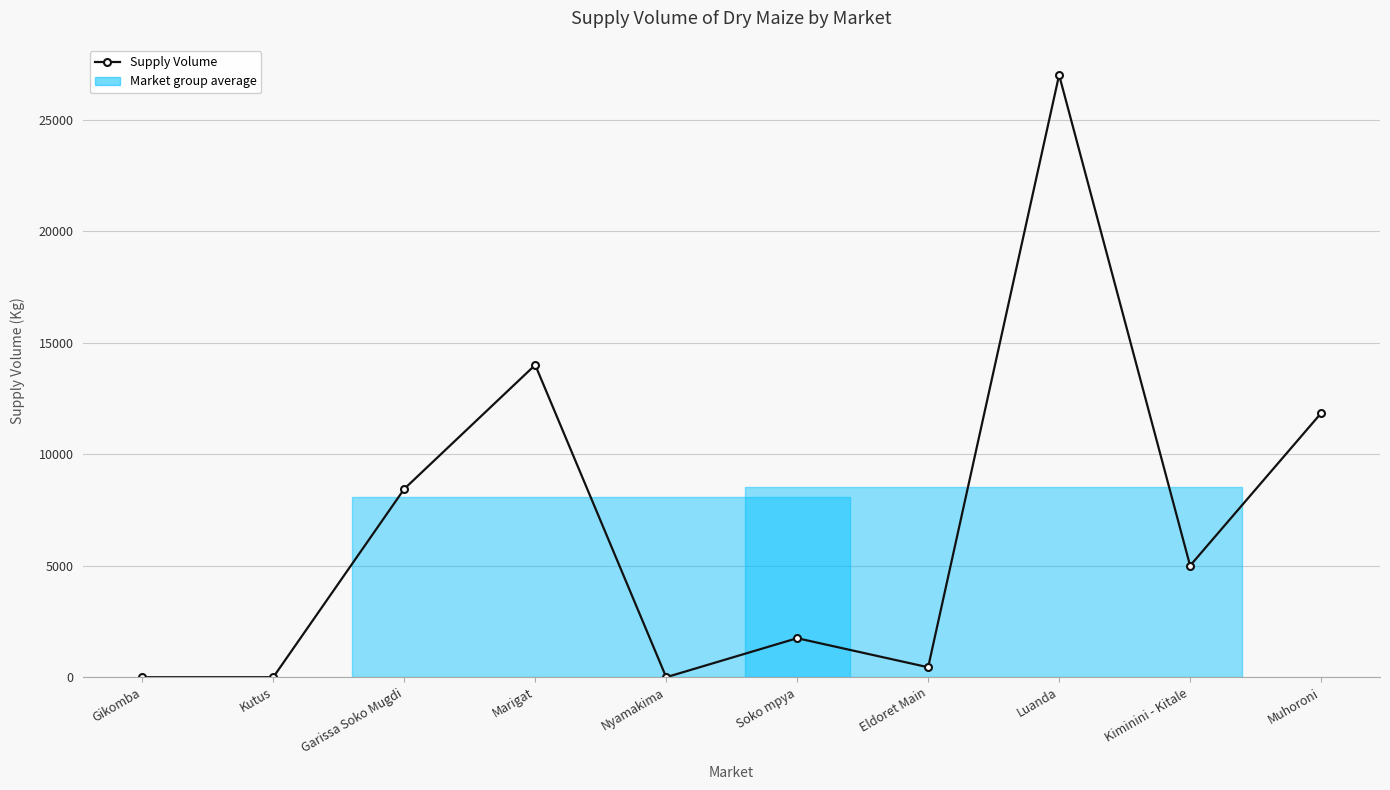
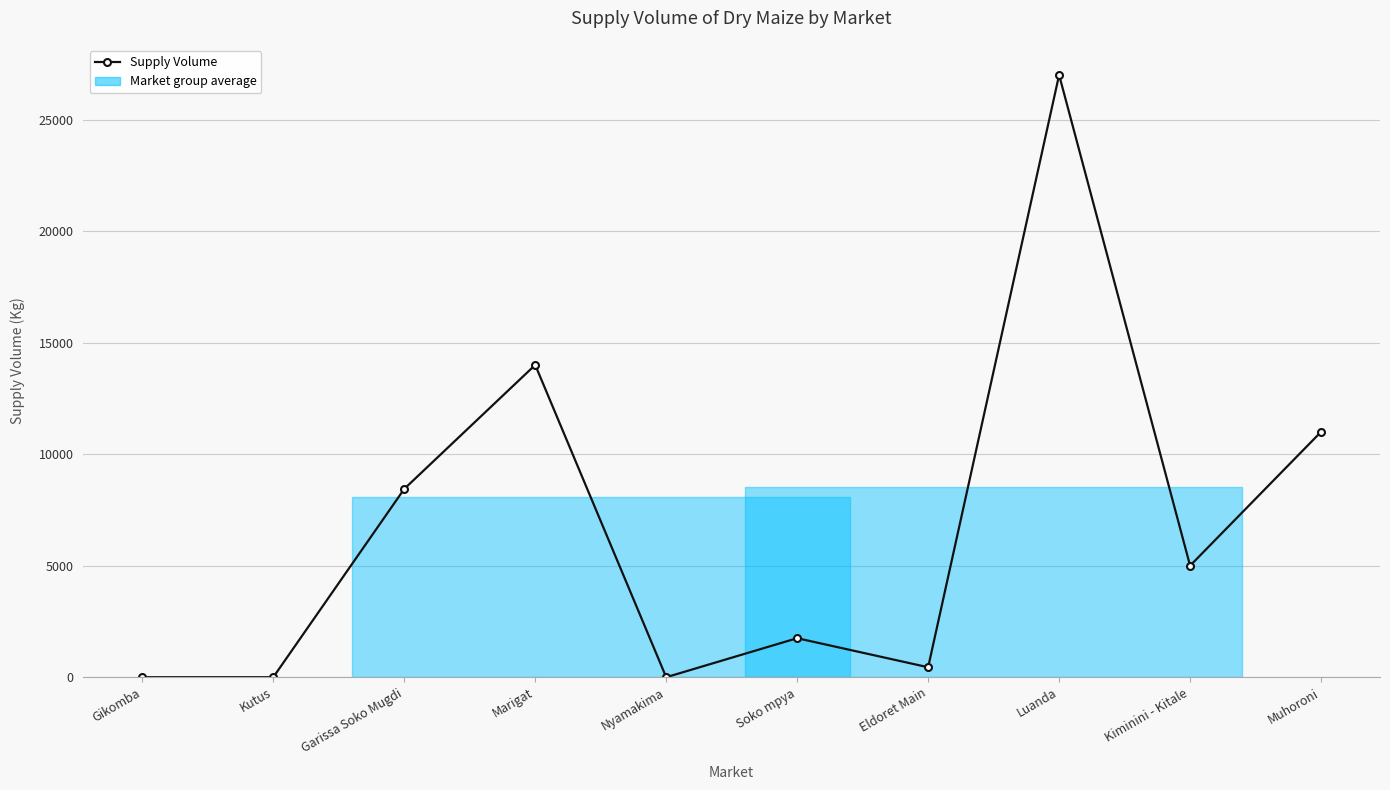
Supply Volume, Muhoroni: 11800 -> 11000
